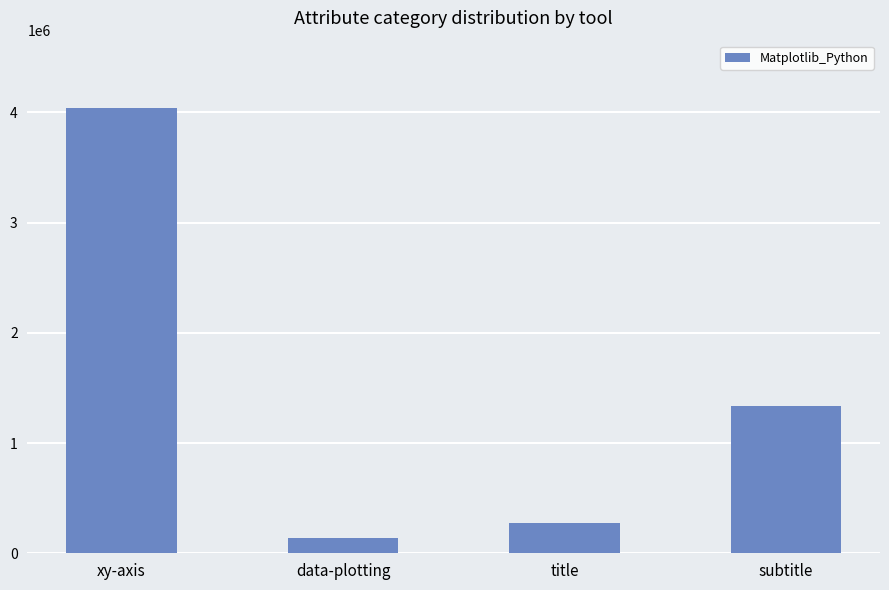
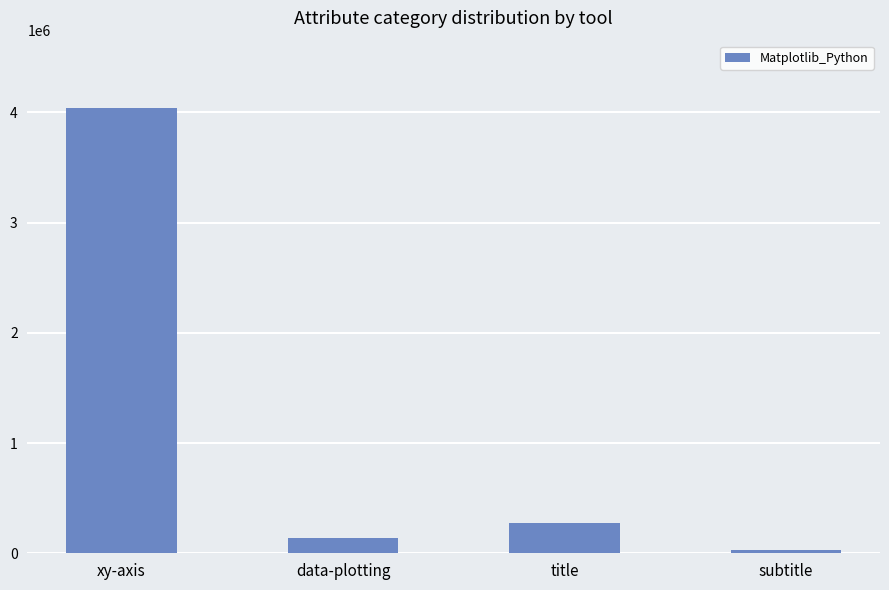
subtitle: 1340000 -> 30000
